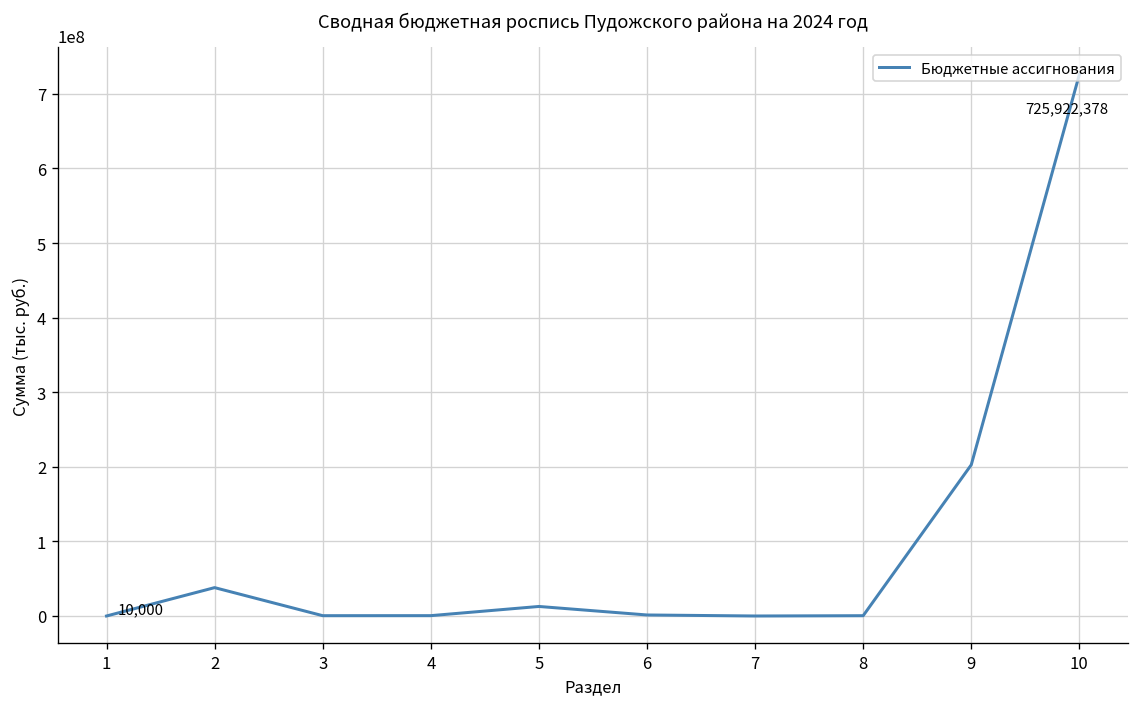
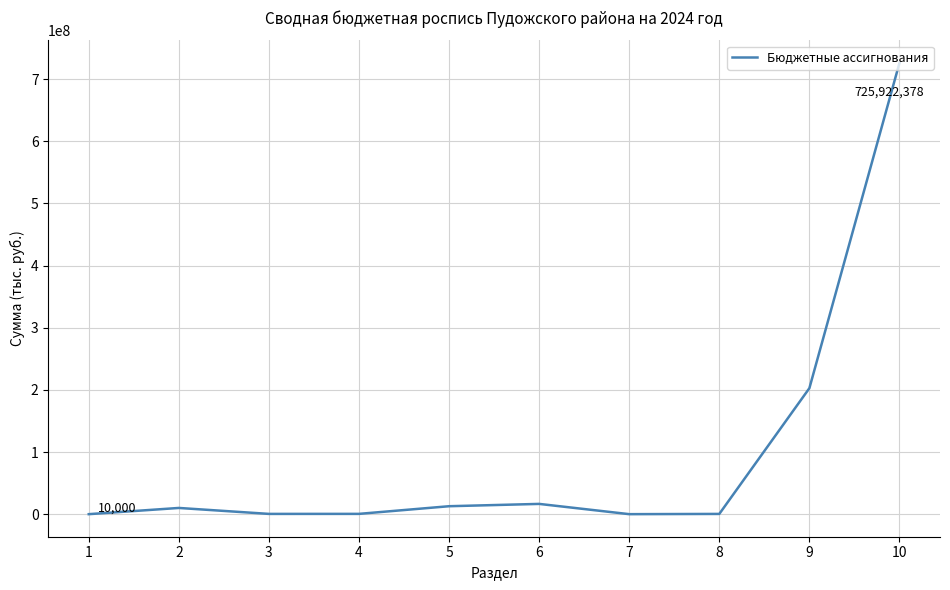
2: 40000000 -> 10000000
6: 0 -> 20000000
